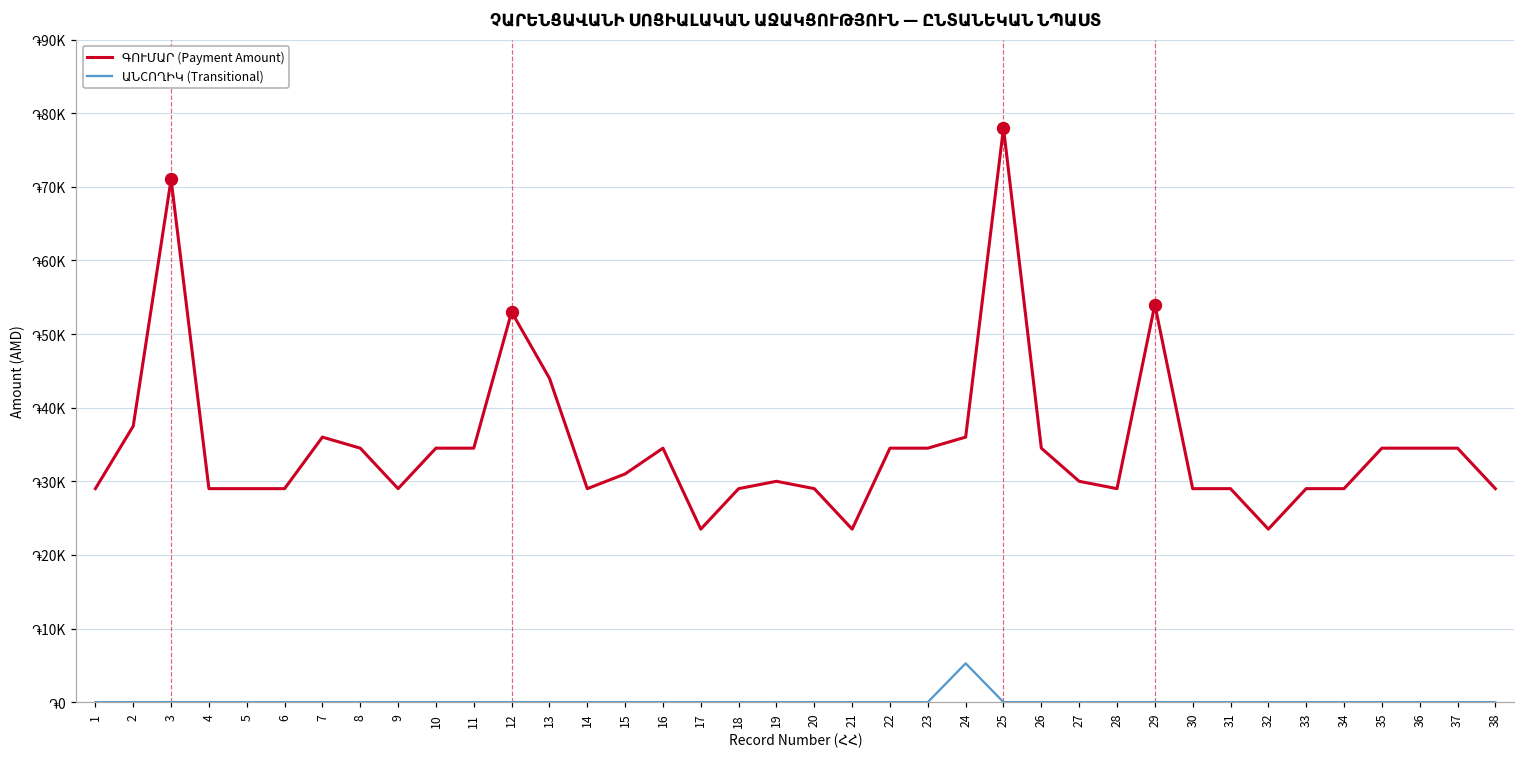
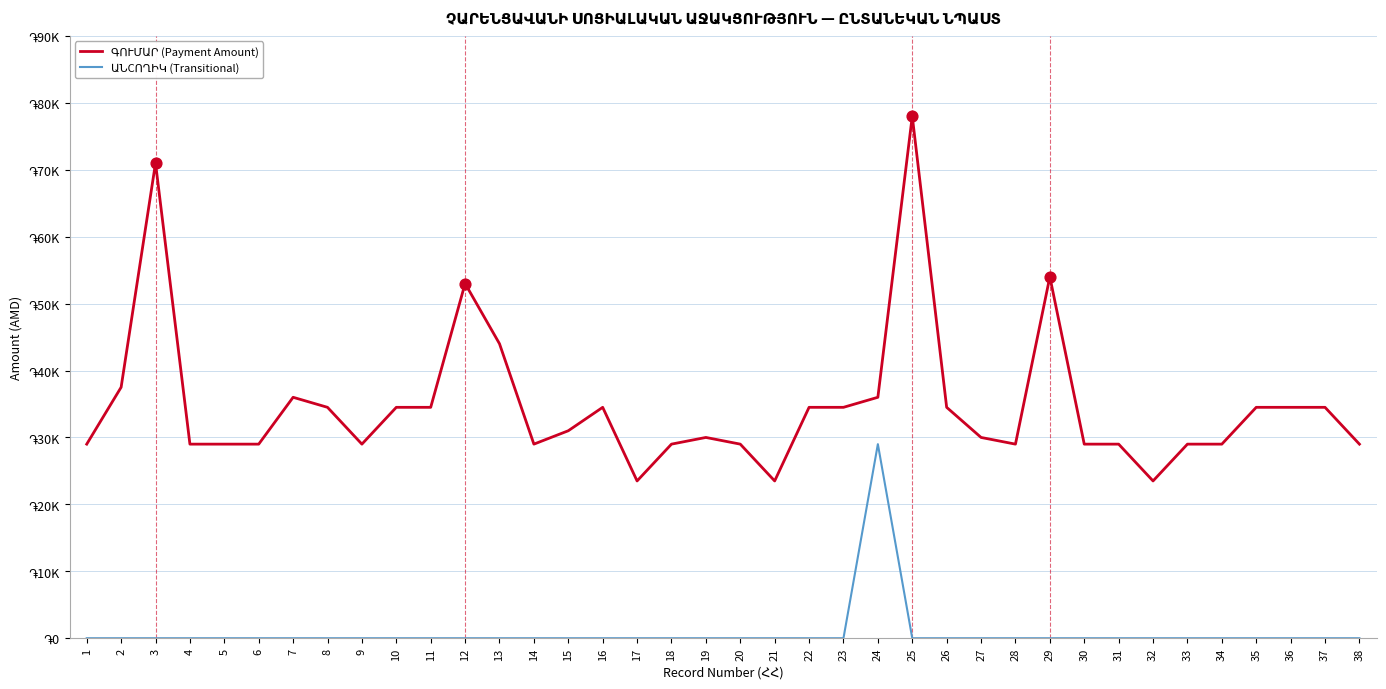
ԱՆCՈՂԻԿ (Transitional), 24: ֏5000 -> ֏29000
